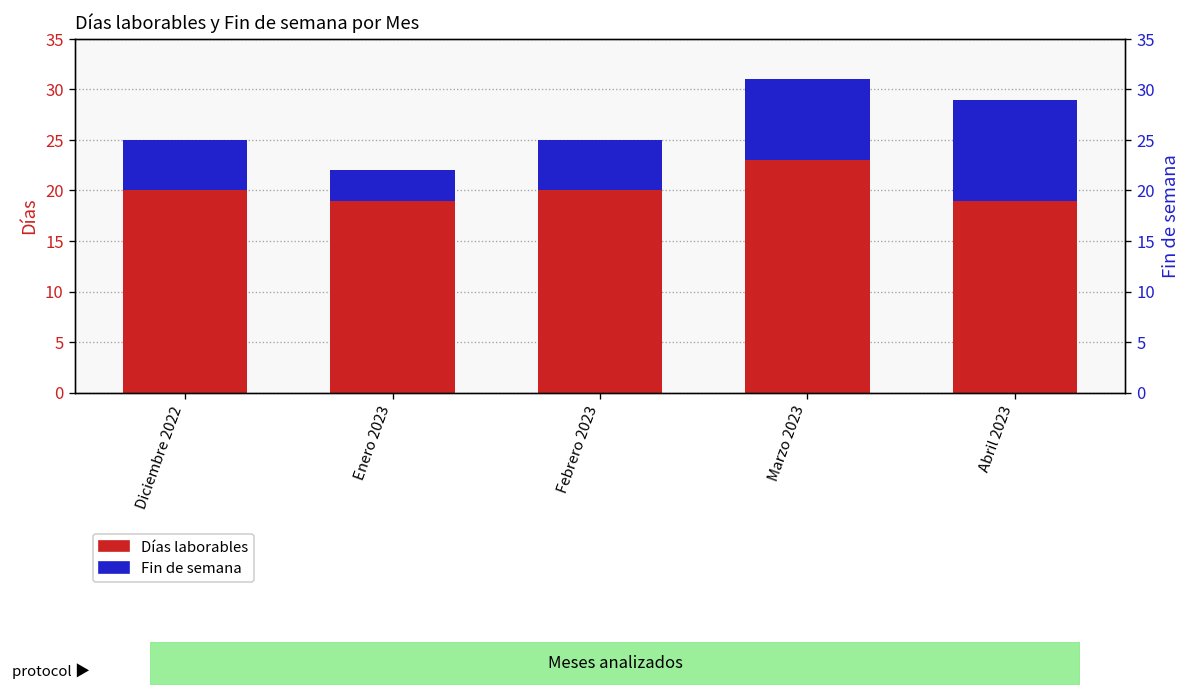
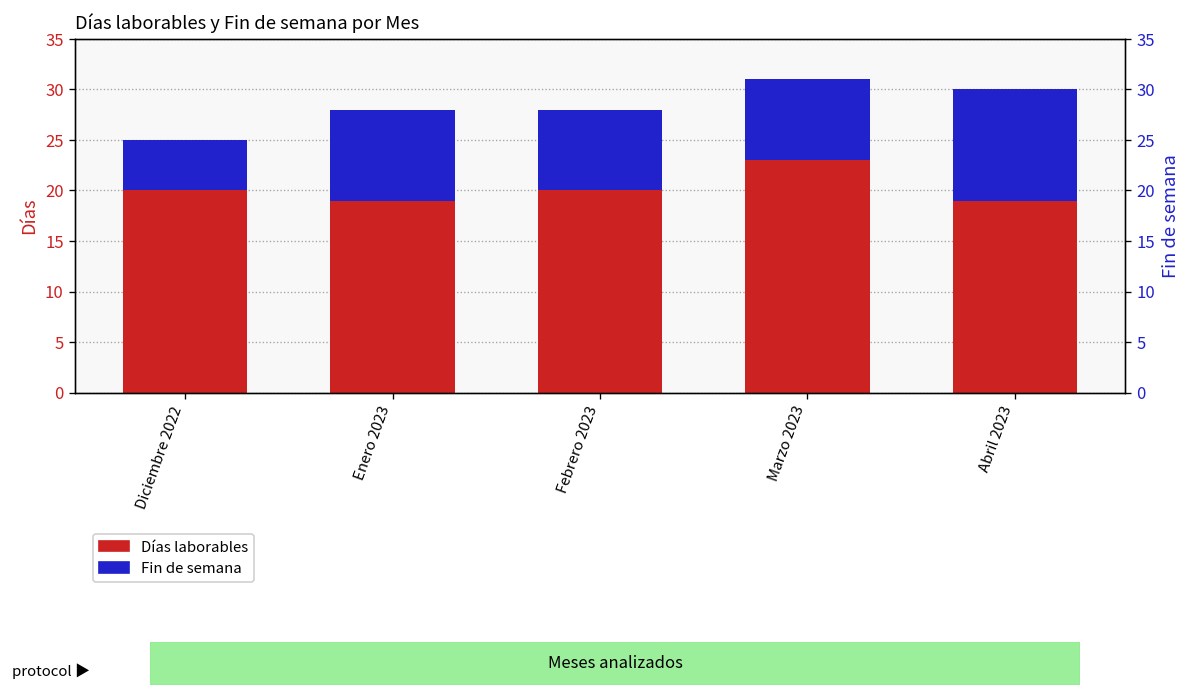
Fin de semana, Enero 2023: 3 -> 9
Fin de semana, Febrero 2023: 5 -> 8
Fin de semana, Abril 2023: 10 -> 11
